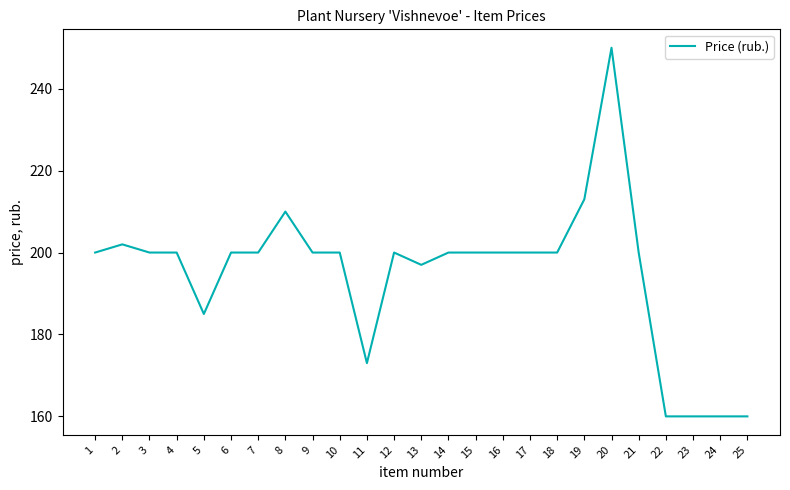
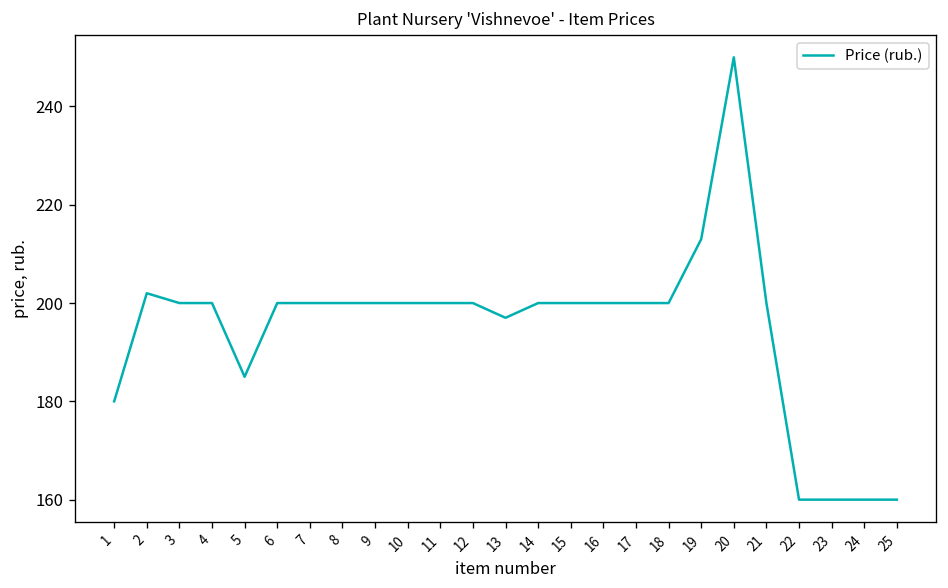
1: 200 -> 180
8: 210 -> 200
11: 173 -> 200
